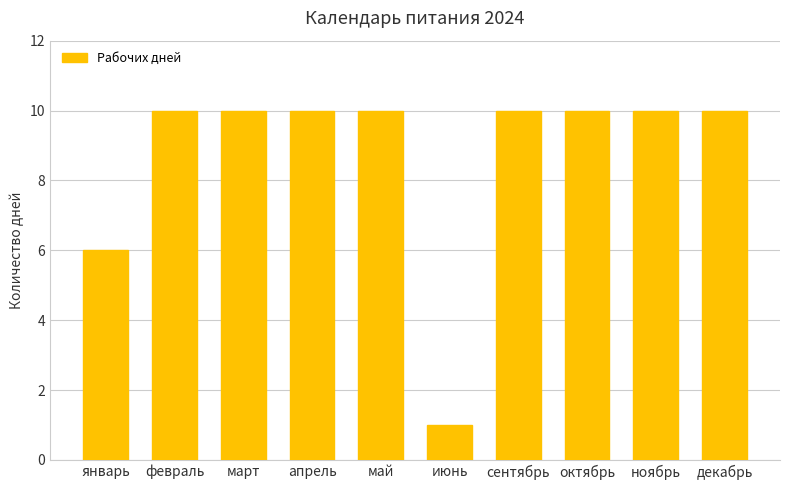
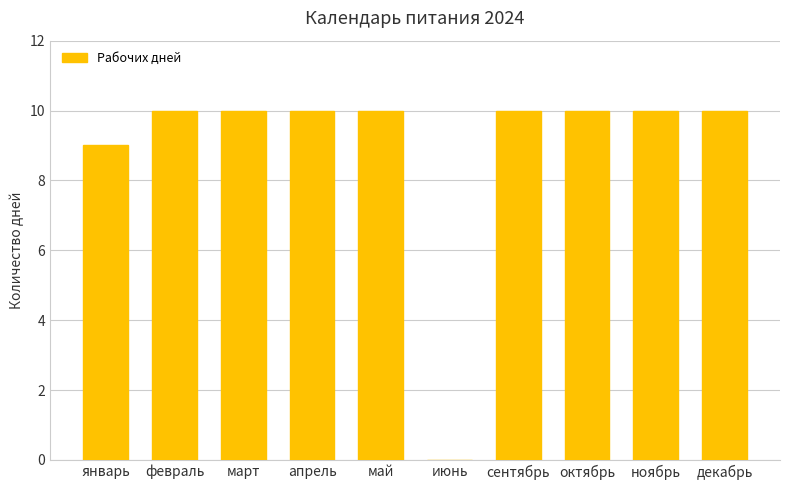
январь: 6 -> 9
июнь: 1 -> 0
